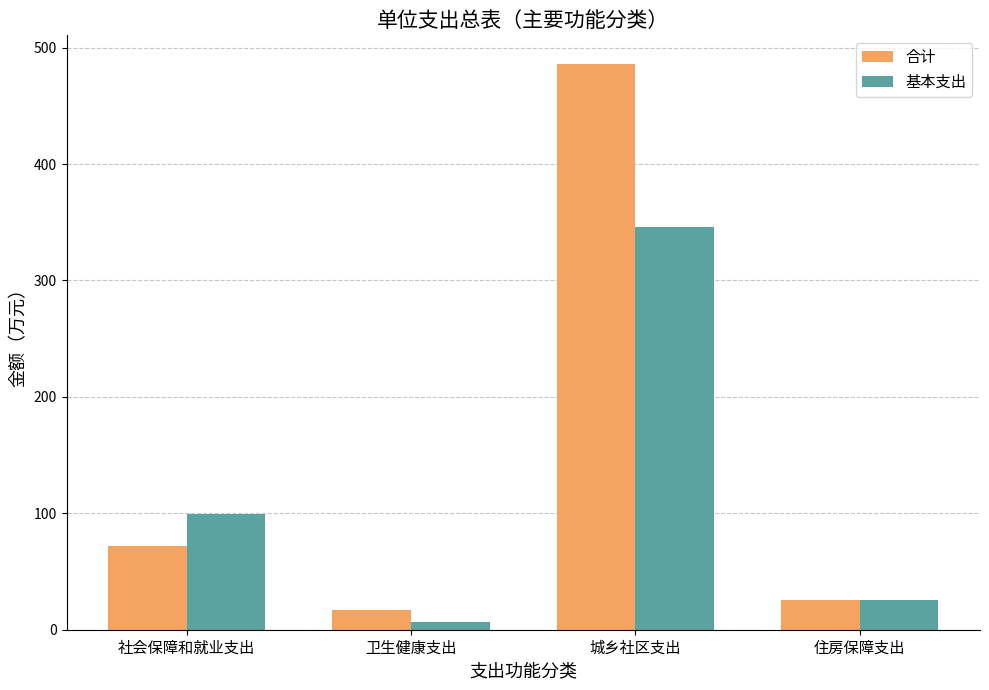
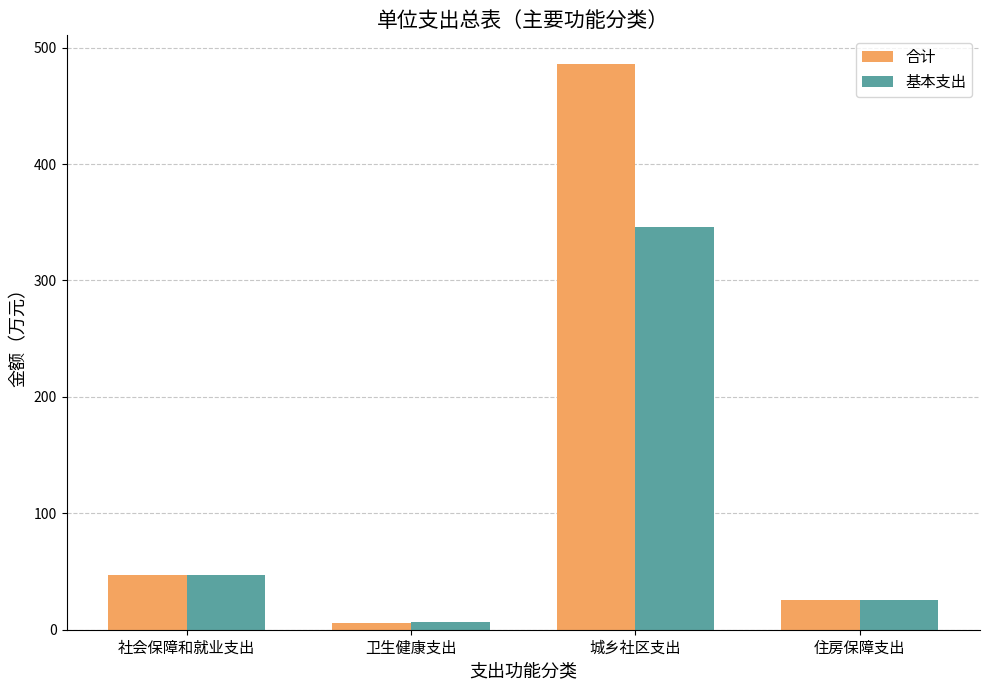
合计, 社会保障和就业支出: 72 -> 47
基本支出, 社会保障和就业支出: 99 -> 47
合计, 卫生健康支出: 17 -> 6
